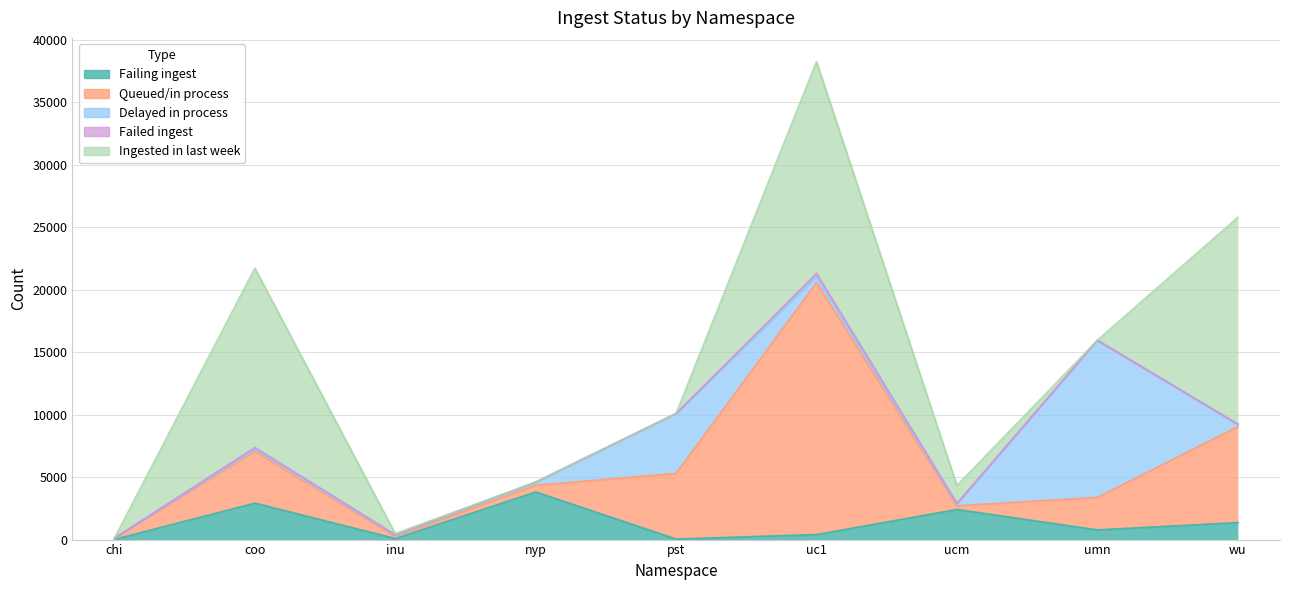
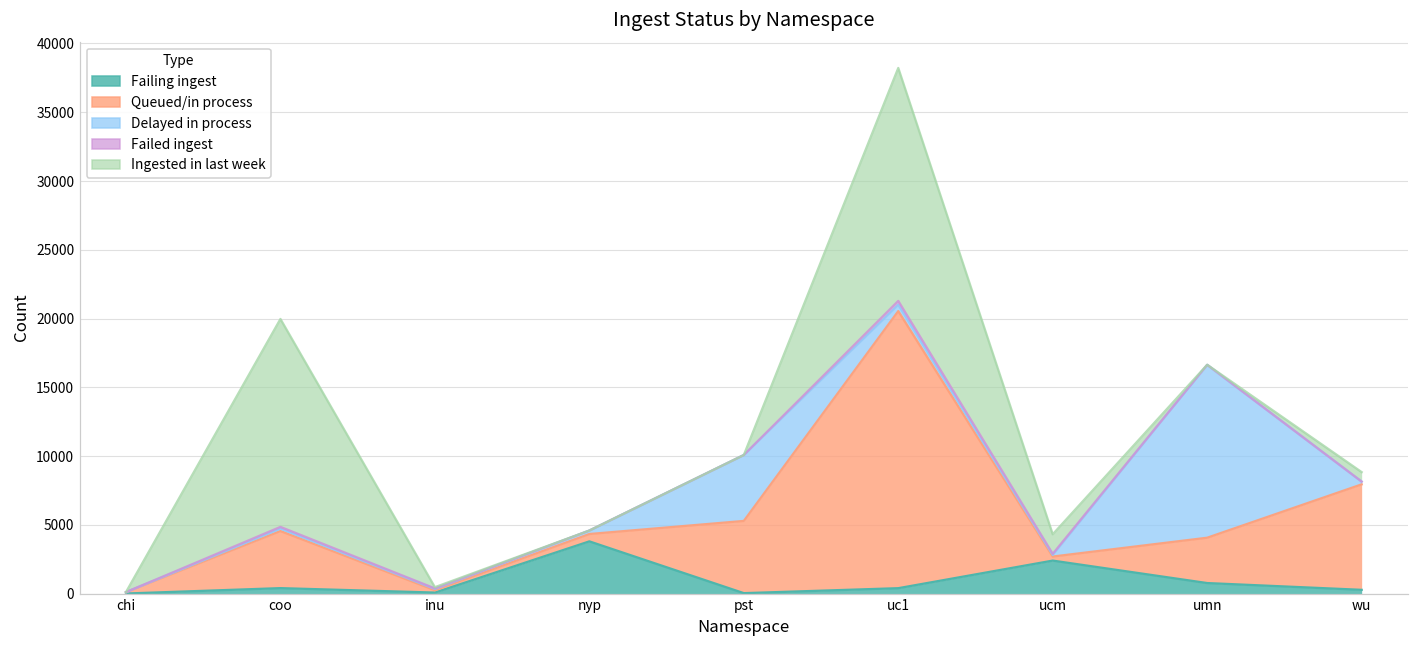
Failing ingest, coo: 2900 -> 400
Ingested in last week, coo: 14300 -> 15100
Queued/in process, umn: 2600 -> 3300
Failing ingest, wu: 1300 -> 300
Ingested in last week, wu: 16500 -> 700
